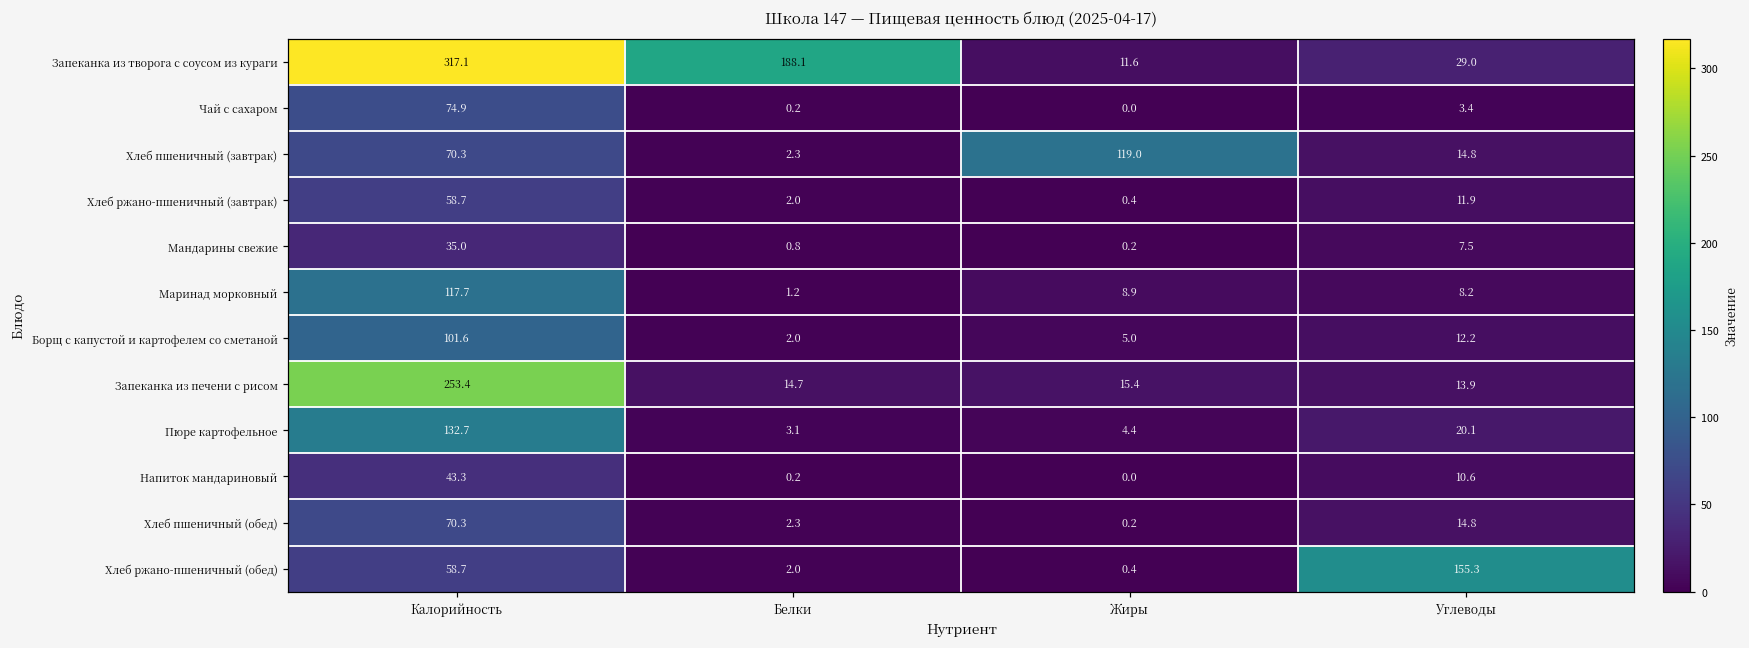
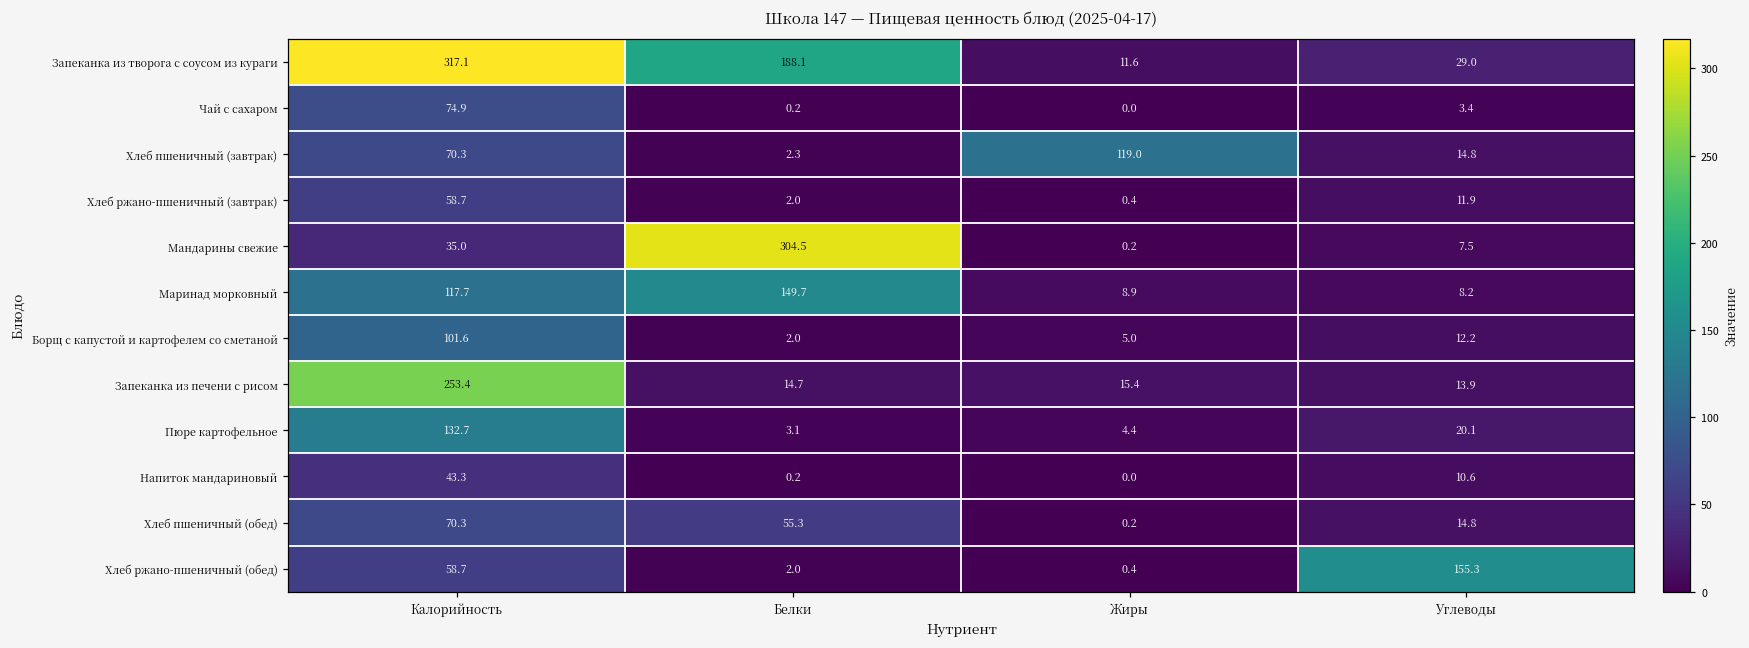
Мандарины свежие, Белки: 0.8 -> 304.5
Маринад морковный, Белки: 1.2 -> 149.7
Хлеб пшеничный (обед), Белки: 2.3 -> 55.3
